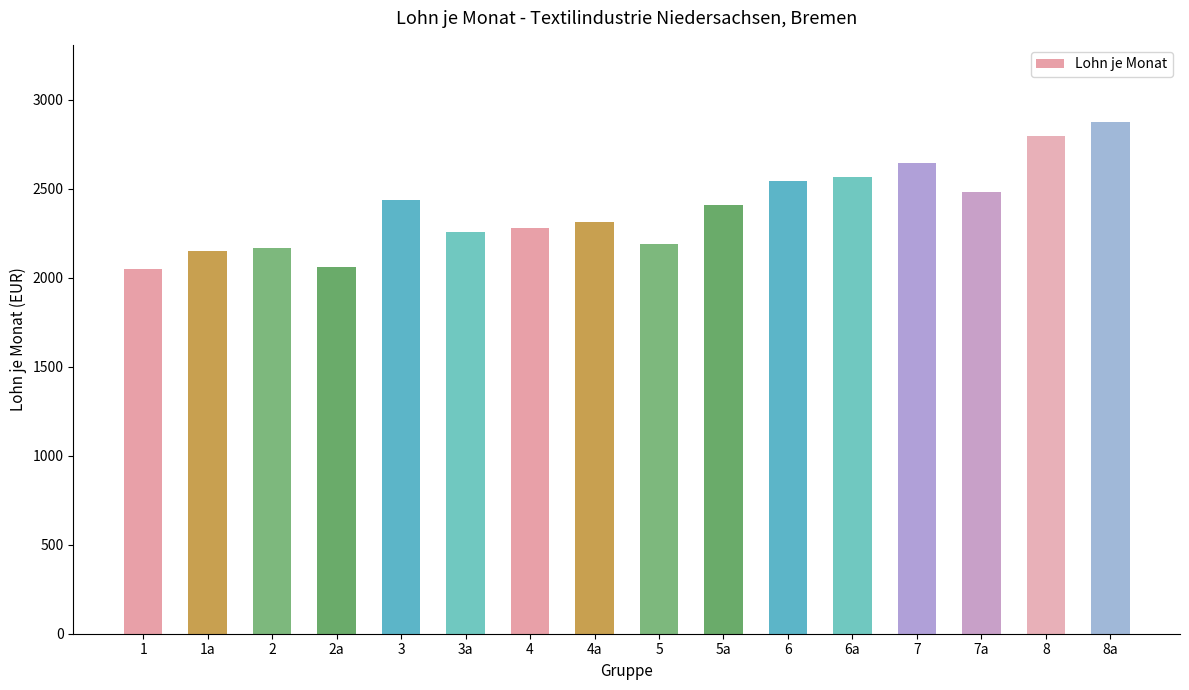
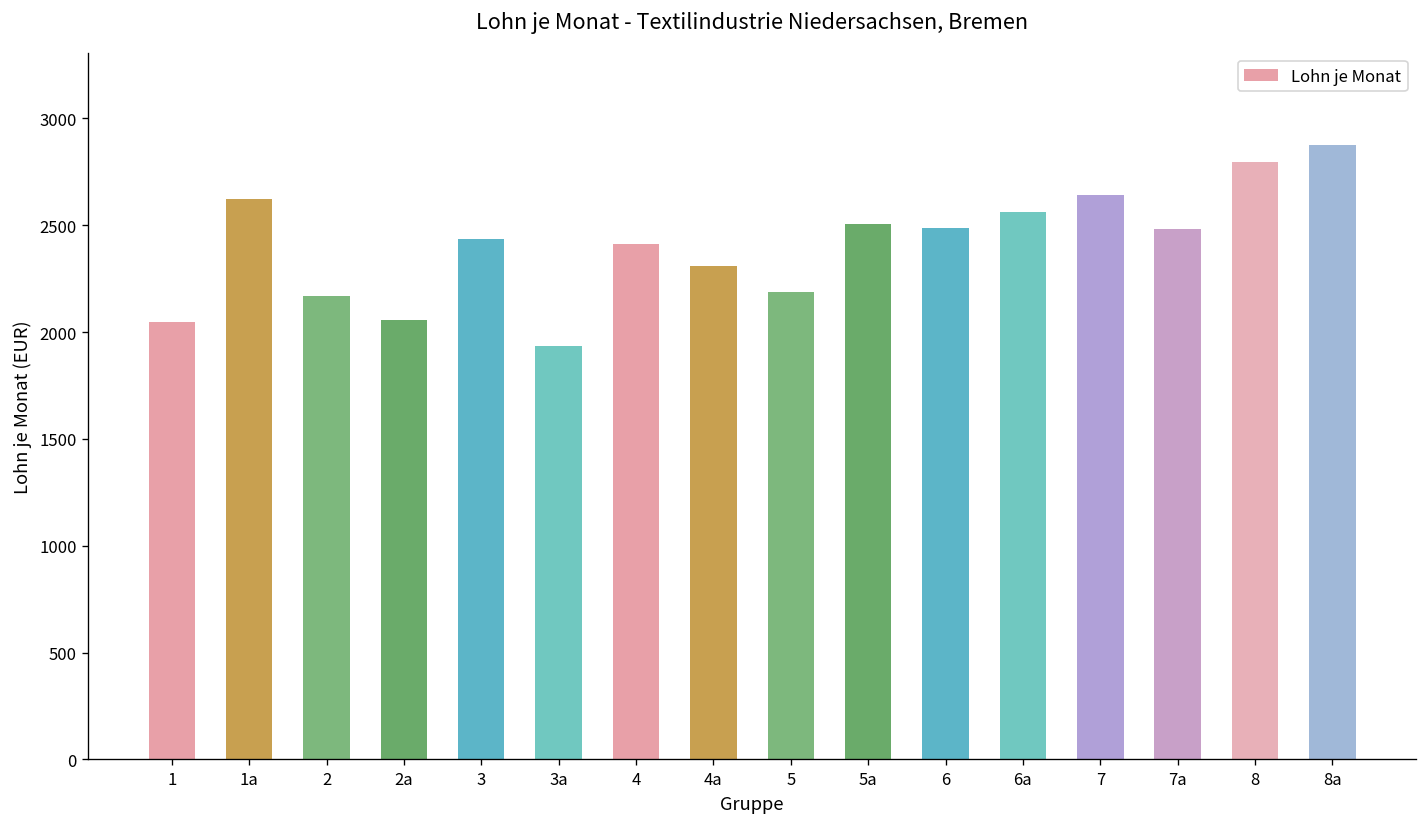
1a: 2150 -> 2620
3a: 2250 -> 1930
4: 2280 -> 2410
5a: 2410 -> 2510
6: 2540 -> 2490
